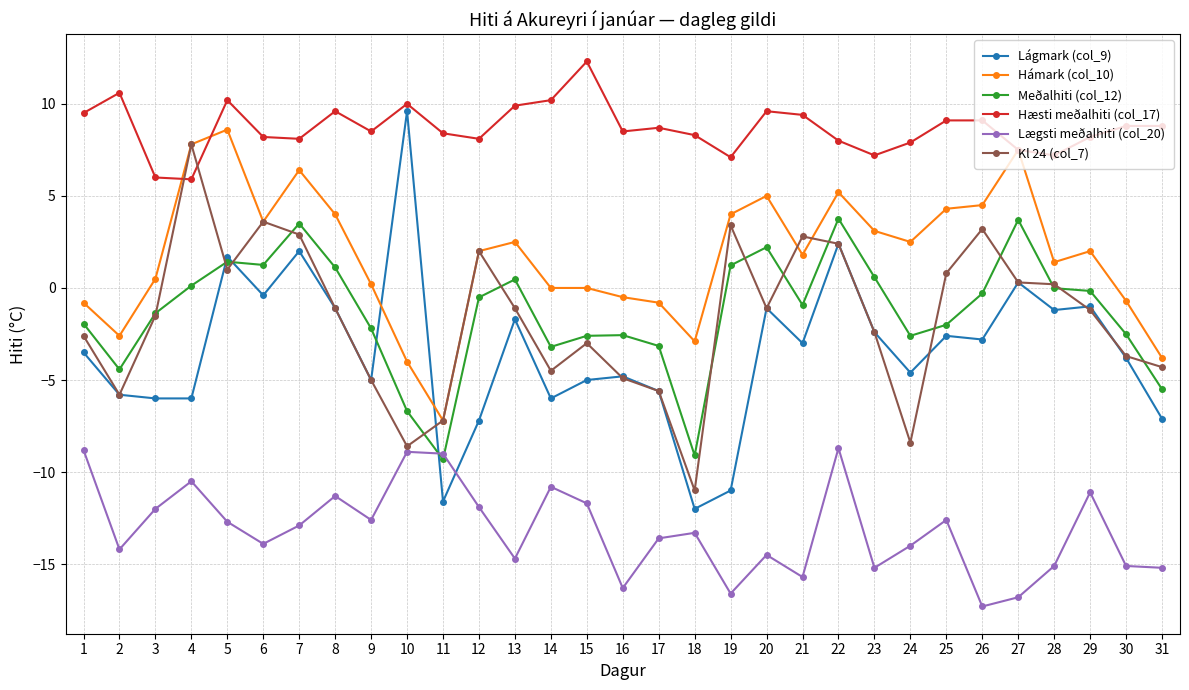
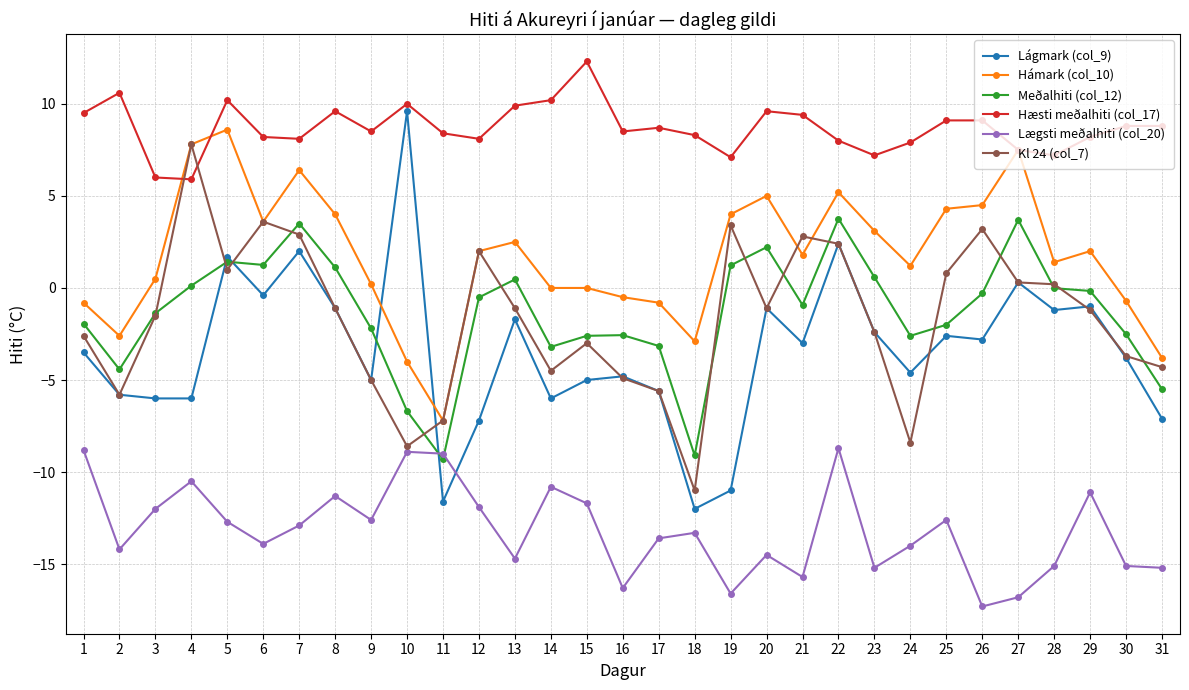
Hámark (col_10), 24: 2.5 -> 1.2
